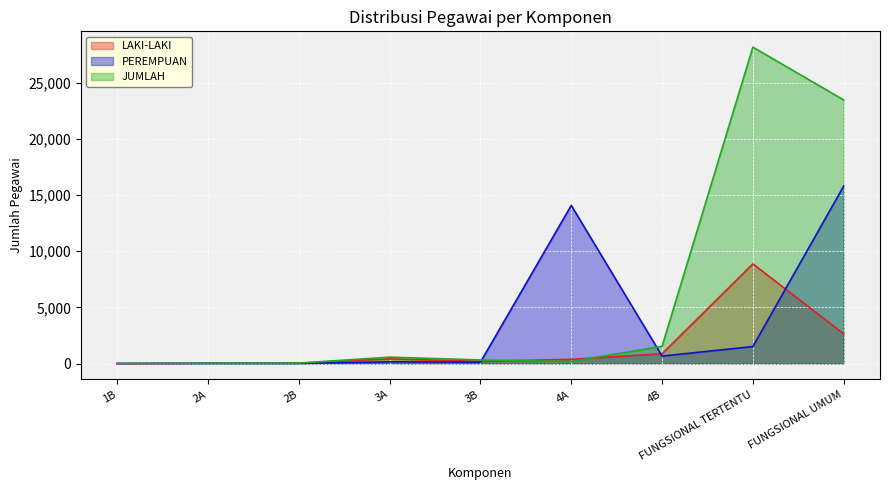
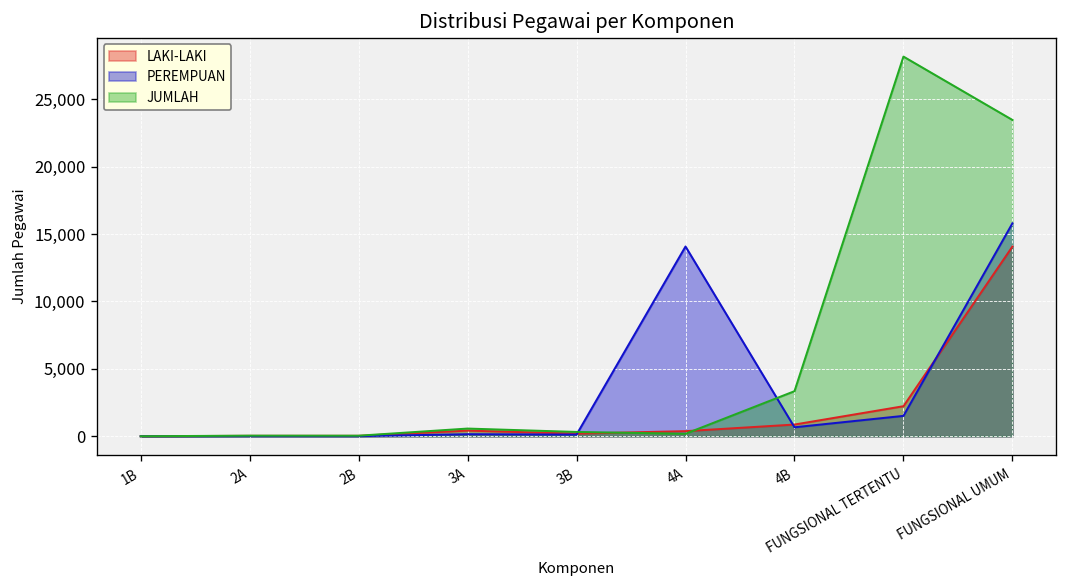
JUMLAH, 4B: 1,500 -> 3,300
LAKI-LAKI, FUNGSIONAL TERTENTU: 8,900 -> 2,200
LAKI-LAKI, FUNGSIONAL UMUM: 2,600 -> 14,100
